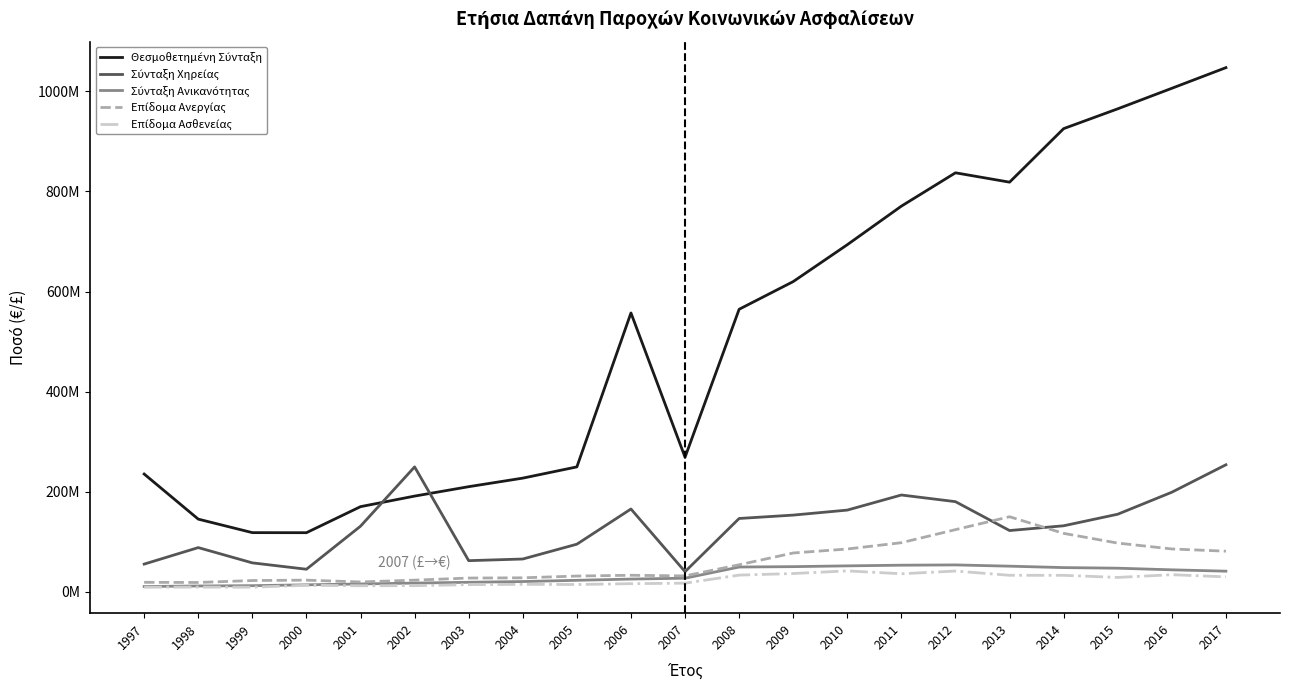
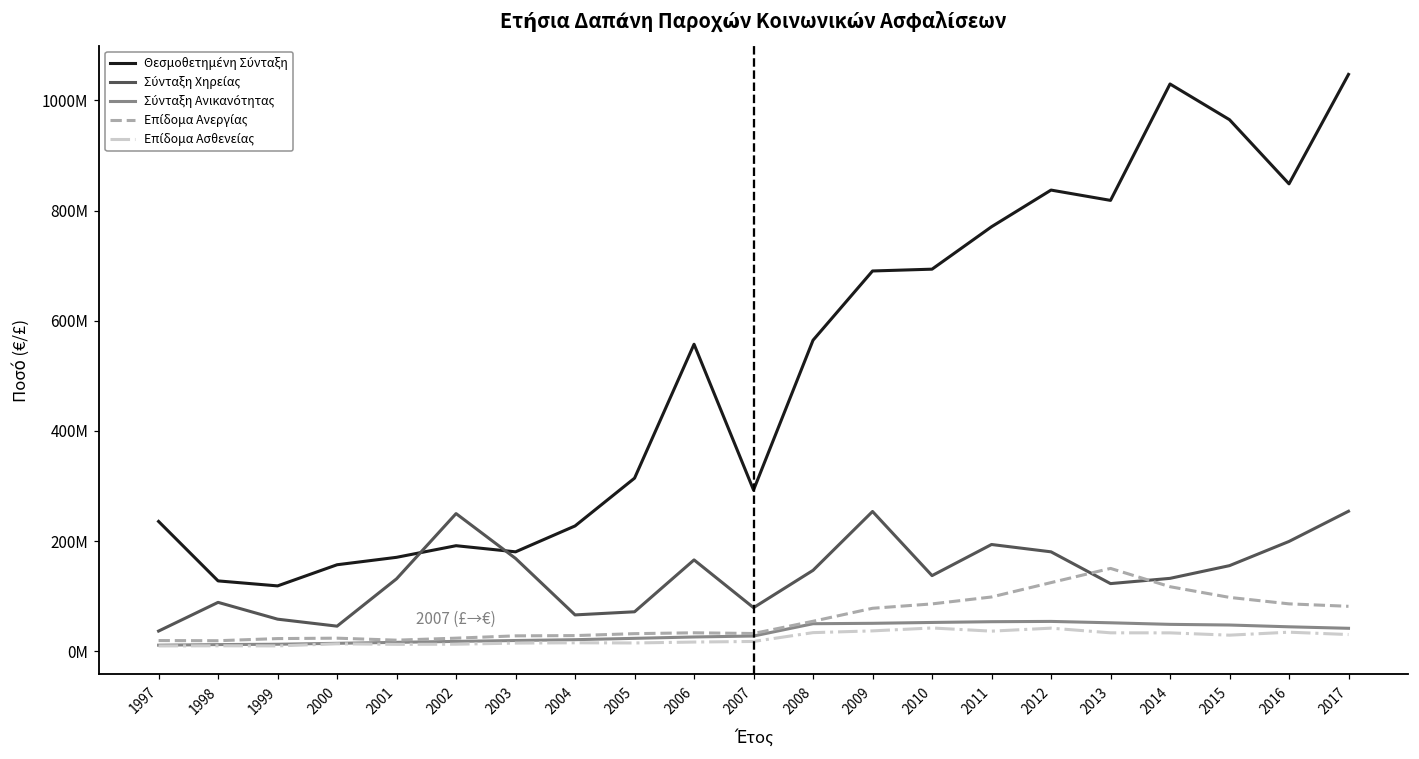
Σύνταξη Χηρείας, 1997: 60000000 -> 40000000
Θεσμοθετημένη Σύνταξη, 1998: 150000000 -> 130000000
Θεσμοθετημένη Σύνταξη, 2000: 120000000 -> 160000000
Θεσμοθετημένη Σύνταξη, 2003: 210000000 -> 180000000
Σύνταξη Χηρείας, 2003: 60000000 -> 170000000
Θεσμοθετημένη Σύνταξη, 2005: 250000000 -> 310000000
Σύνταξη Χηρείας, 2005: 100000000 -> 70000000
Θεσμοθετημένη Σύνταξη, 2007: 270000000 -> 290000000
Σύνταξη Χηρείας, 2007: 40000000 -> 80000000
Θεσμοθετημένη Σύνταξη, 2009: 620000000 -> 690000000
Σύνταξη Χηρείας, 2009: 150000000 -> 250000000
Σύνταξη Χηρείας, 2010: 160000000 -> 140000000
Θεσμοθετημένη Σύνταξη, 2014: 930000000 -> 1030000000
Θεσμοθετημένη Σύνταξη, 2016: 1010000000 -> 850000000
